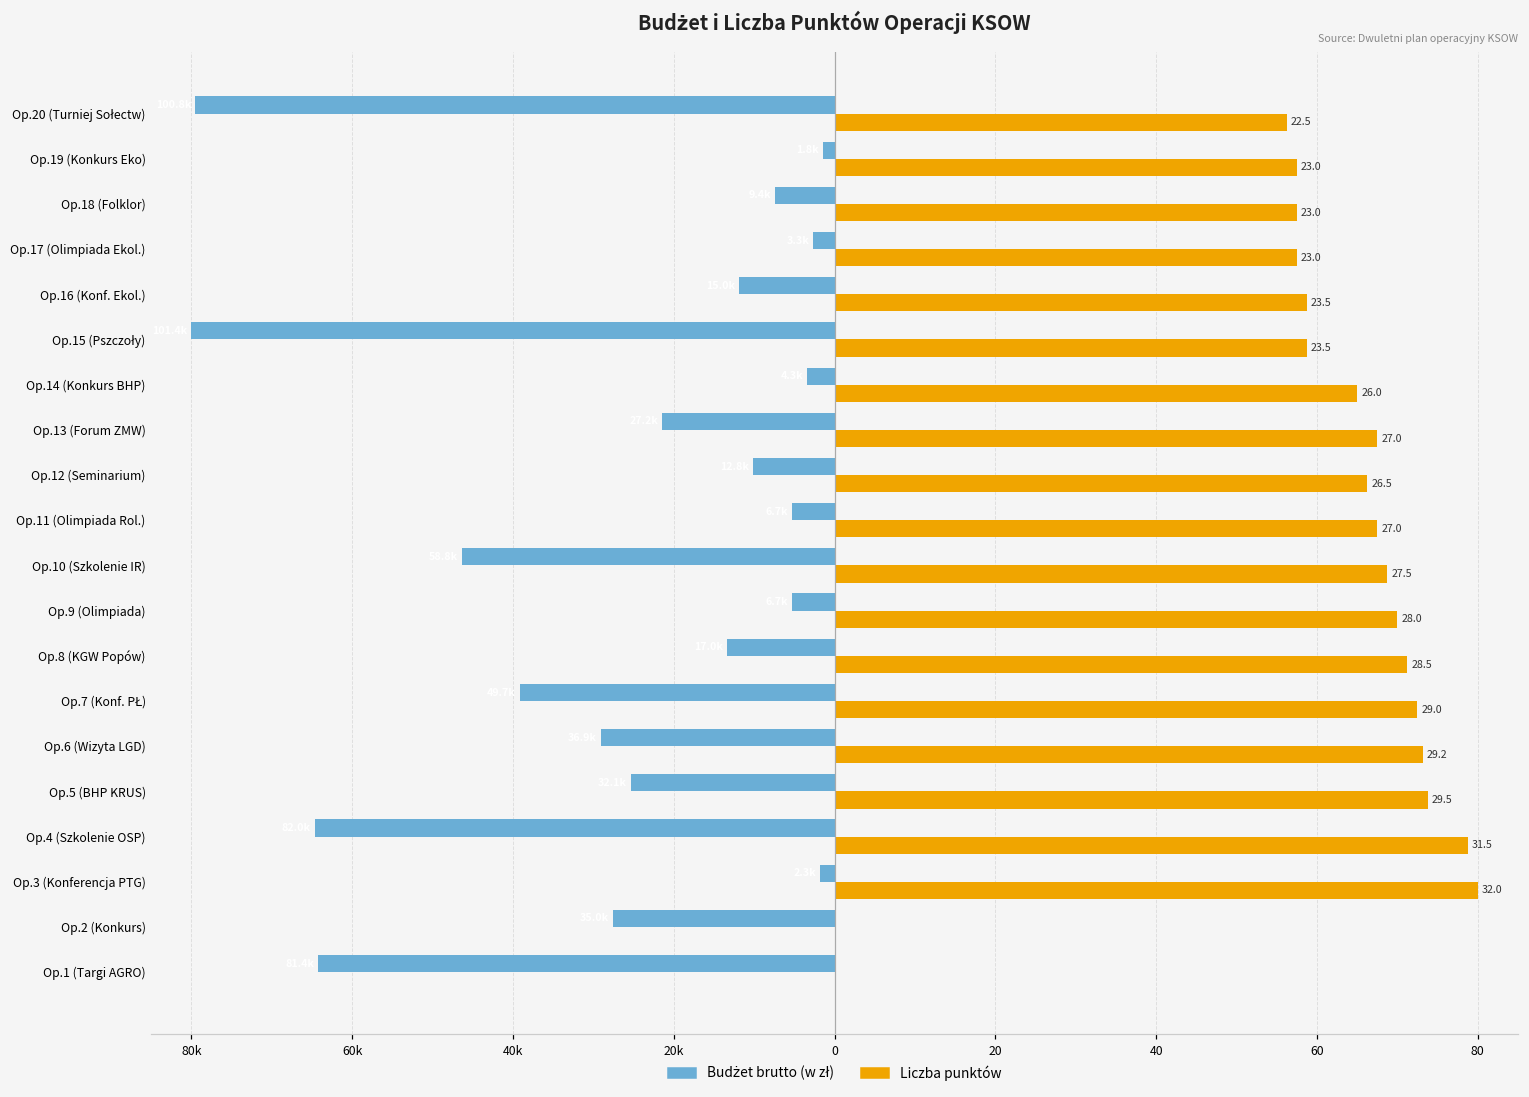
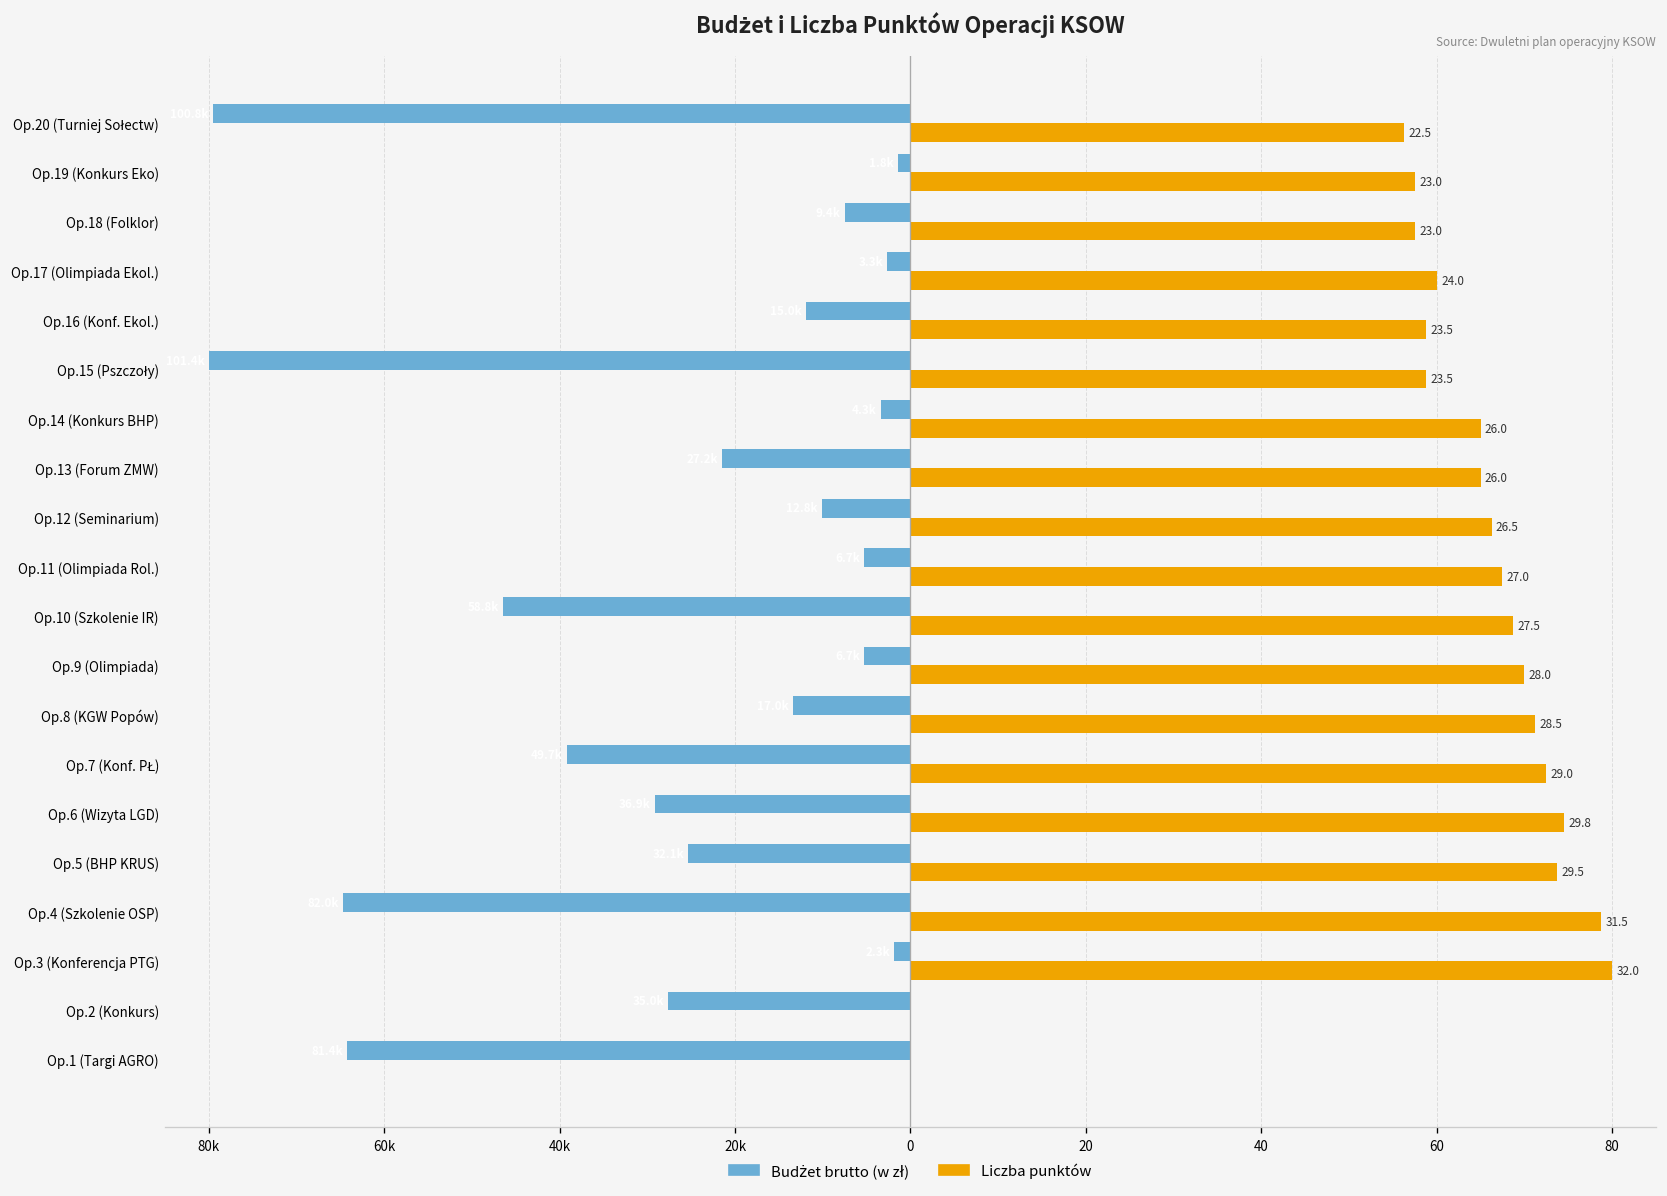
Liczba punktów, Op.17 (Olimpiada Ekol.): 23.0 -> 24.0
Liczba punktów, Op.13 (Forum ZMW): 27.0 -> 26.0
Liczba punktów, Op.6 (Wizyta LGD): 29.2 -> 29.8
